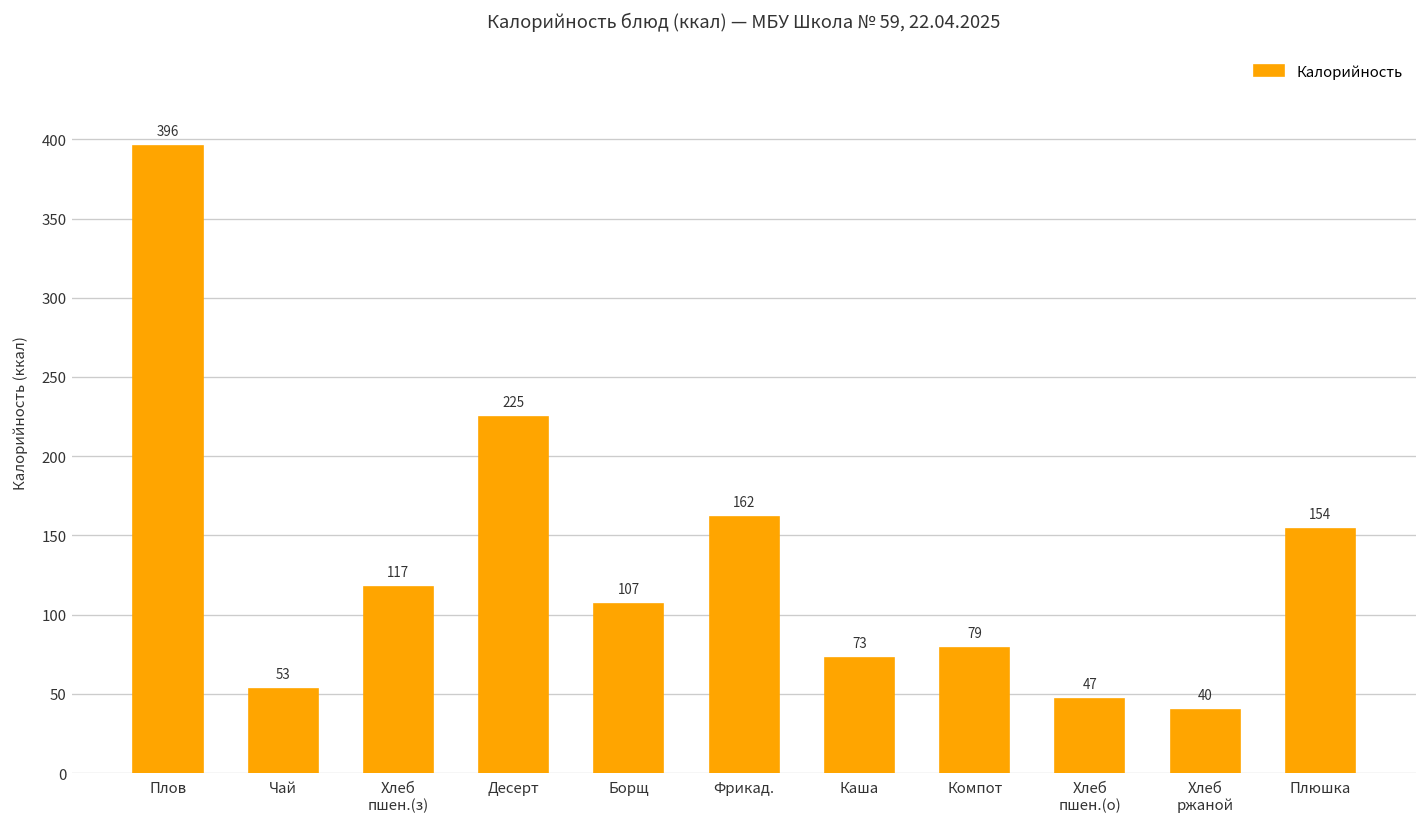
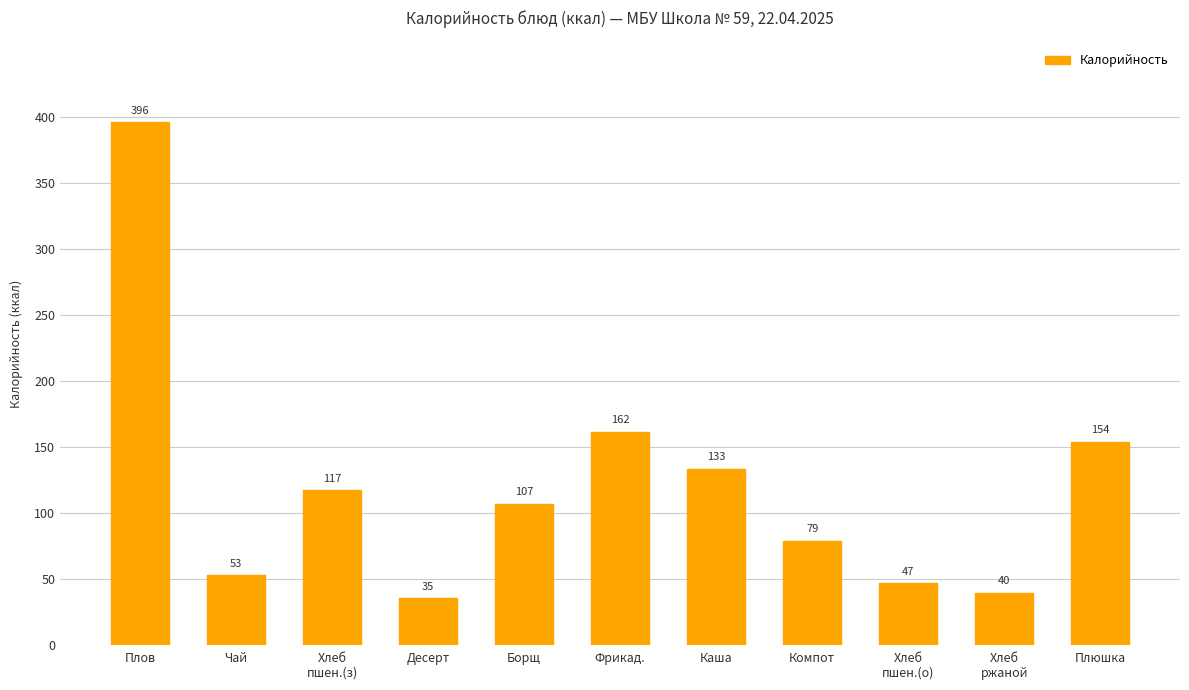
Десерт: 225 -> 35
Каша: 73 -> 133
